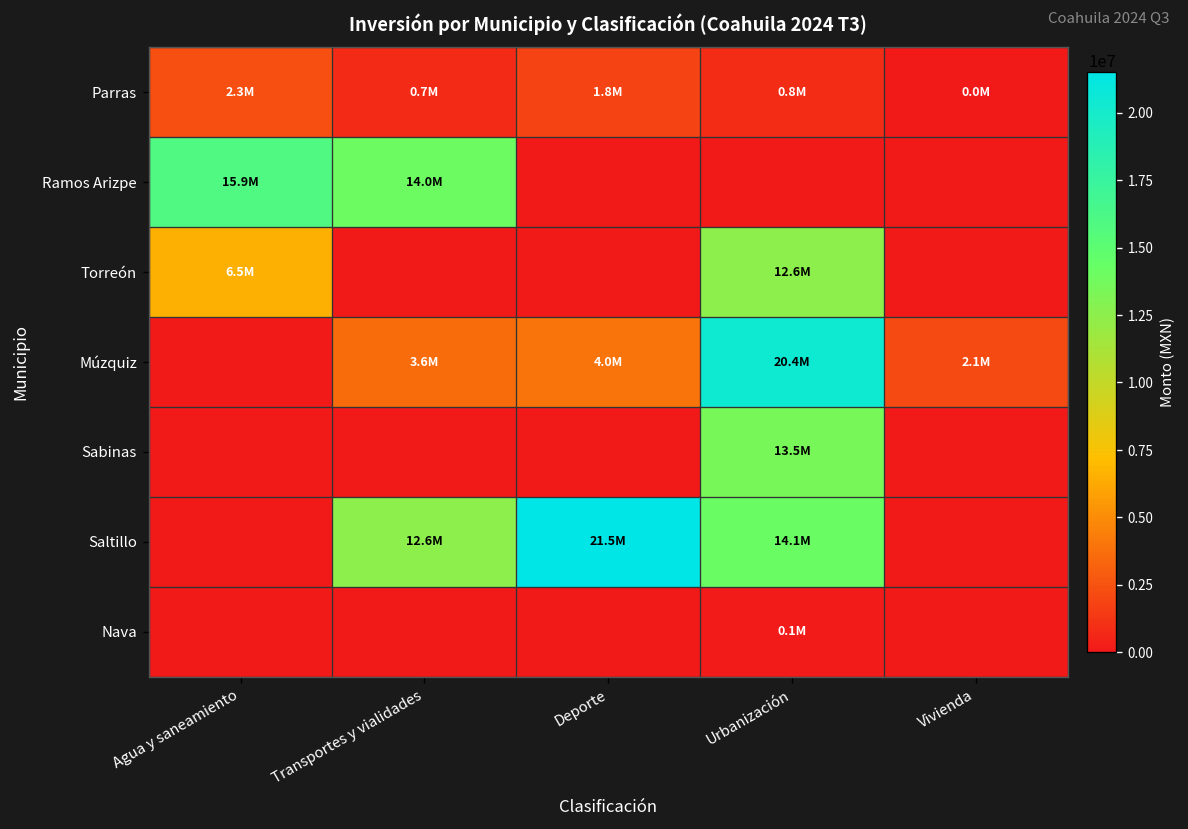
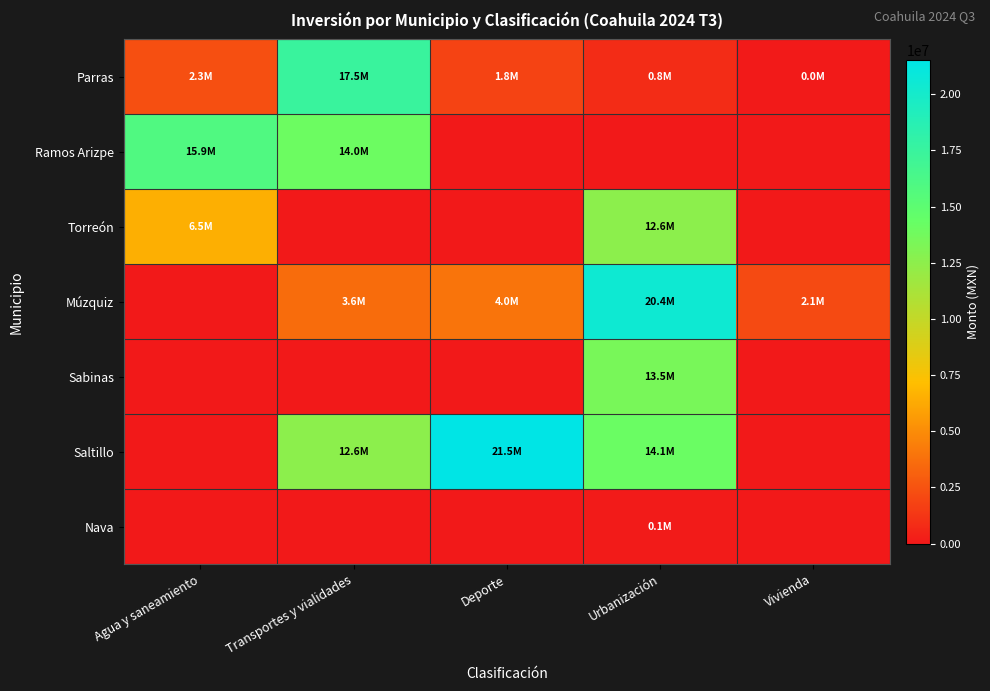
Parras, Transportes y vialidades: 0.7M -> 17.5M
